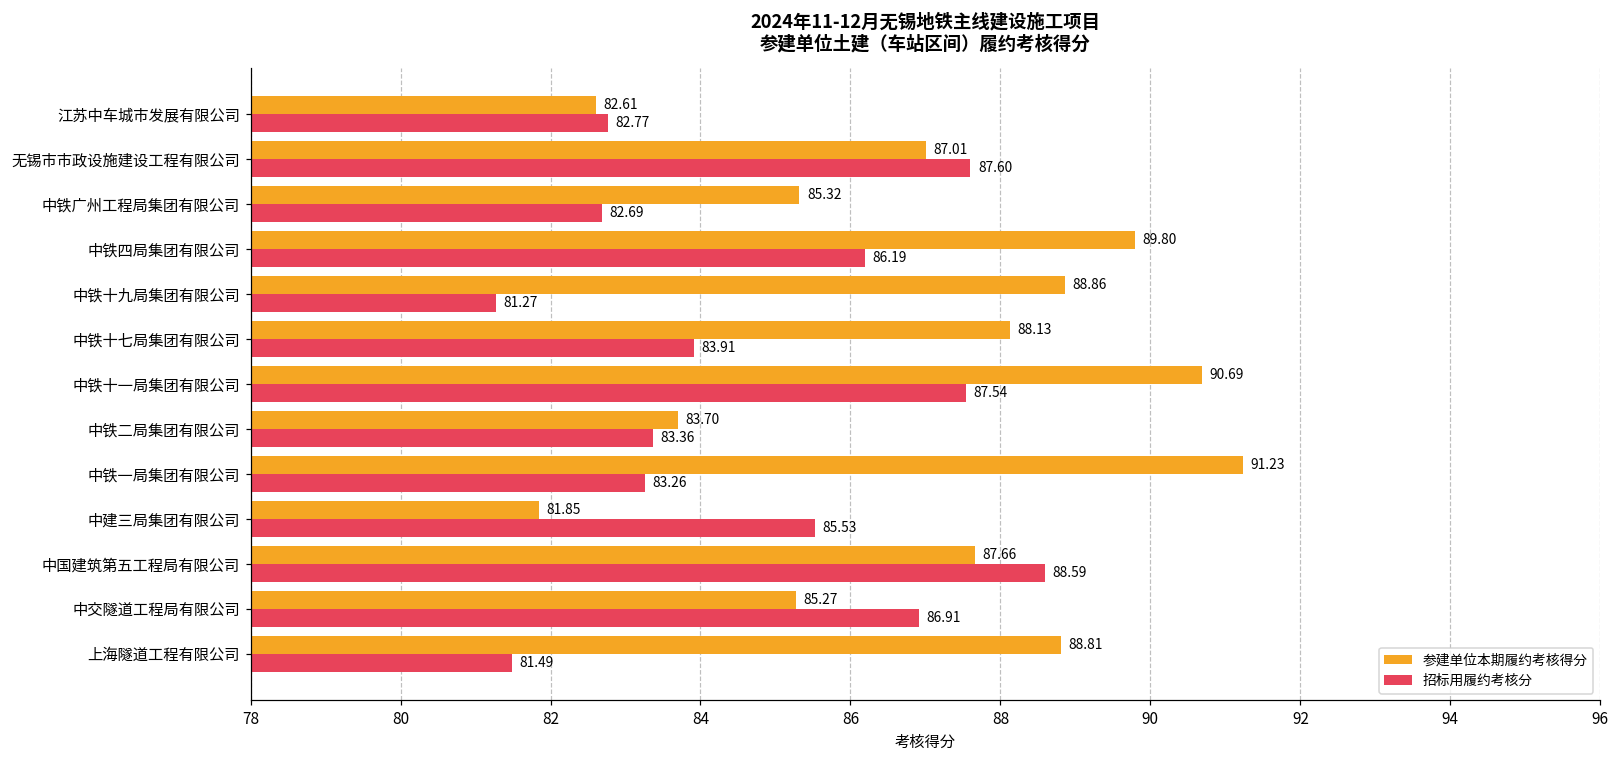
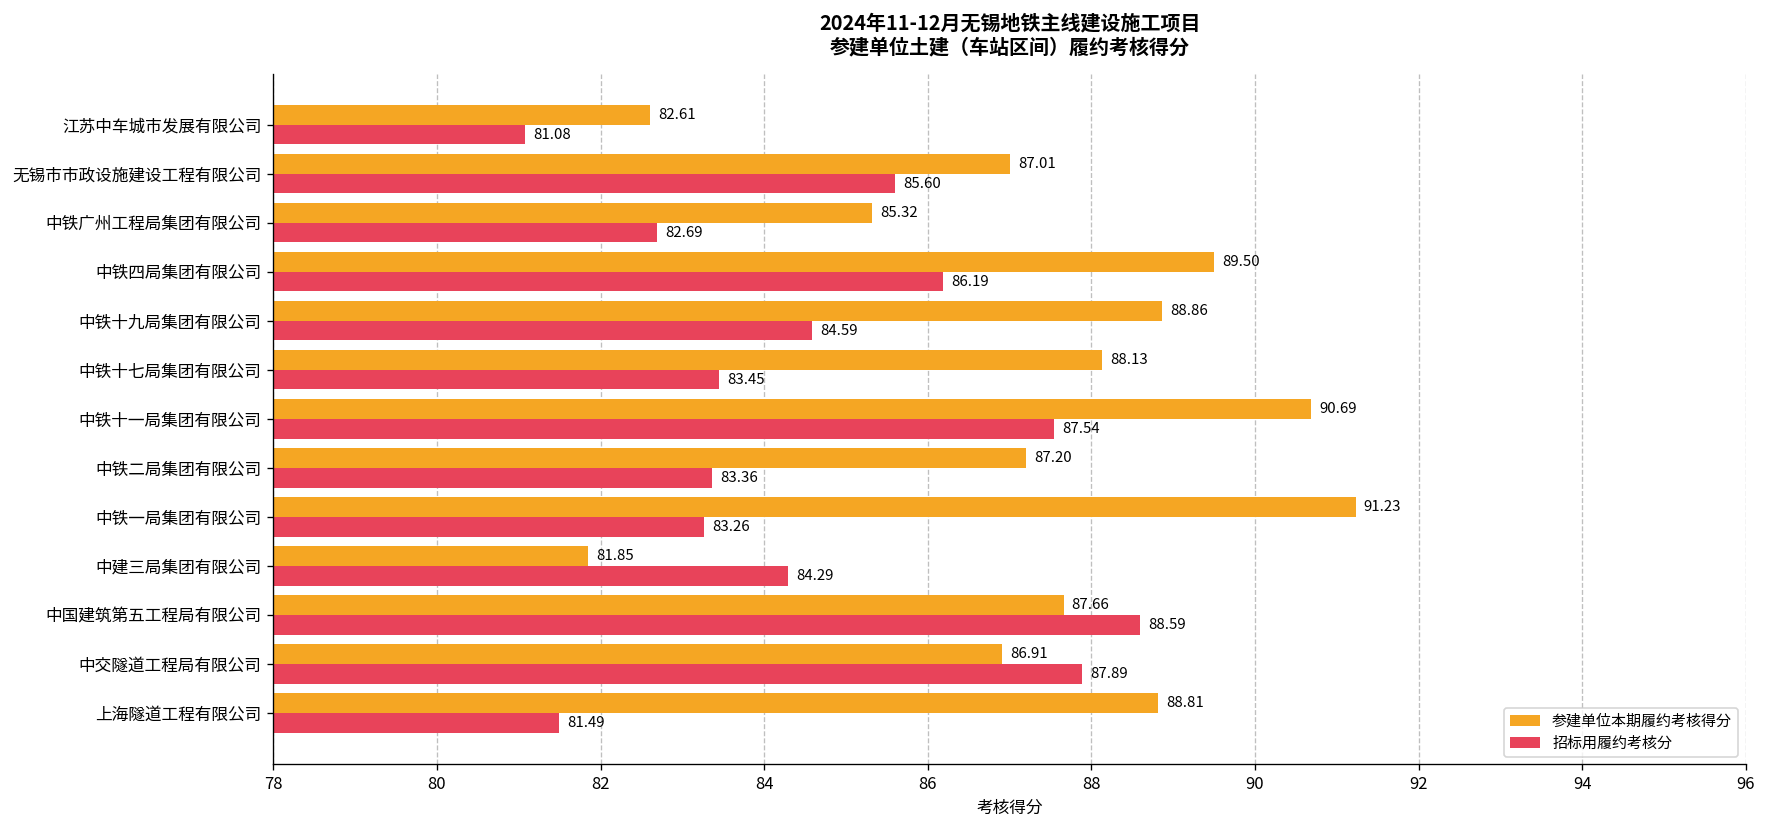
招标用履约考核分, 江苏中车城市发展有限公司: 82.77 -> 81.08
招标用履约考核分, 无锡市市政设施建设工程有限公司: 87.60 -> 85.60
参建单位本期履约考核得分, 中铁四局集团有限公司: 89.80 -> 89.50
招标用履约考核分, 中铁十九局集团有限公司: 81.27 -> 84.59
招标用履约考核分, 中铁十七局集团有限公司: 83.91 -> 83.45
参建单位本期履约考核得分, 中铁二局集团有限公司: 83.70 -> 87.20
招标用履约考核分, 中建三局集团有限公司: 85.53 -> 84.29
参建单位本期履约考核得分, 中交隧道工程局有限公司: 85.27 -> 86.91
招标用履约考核分, 中交隧道工程局有限公司: 86.91 -> 87.89
